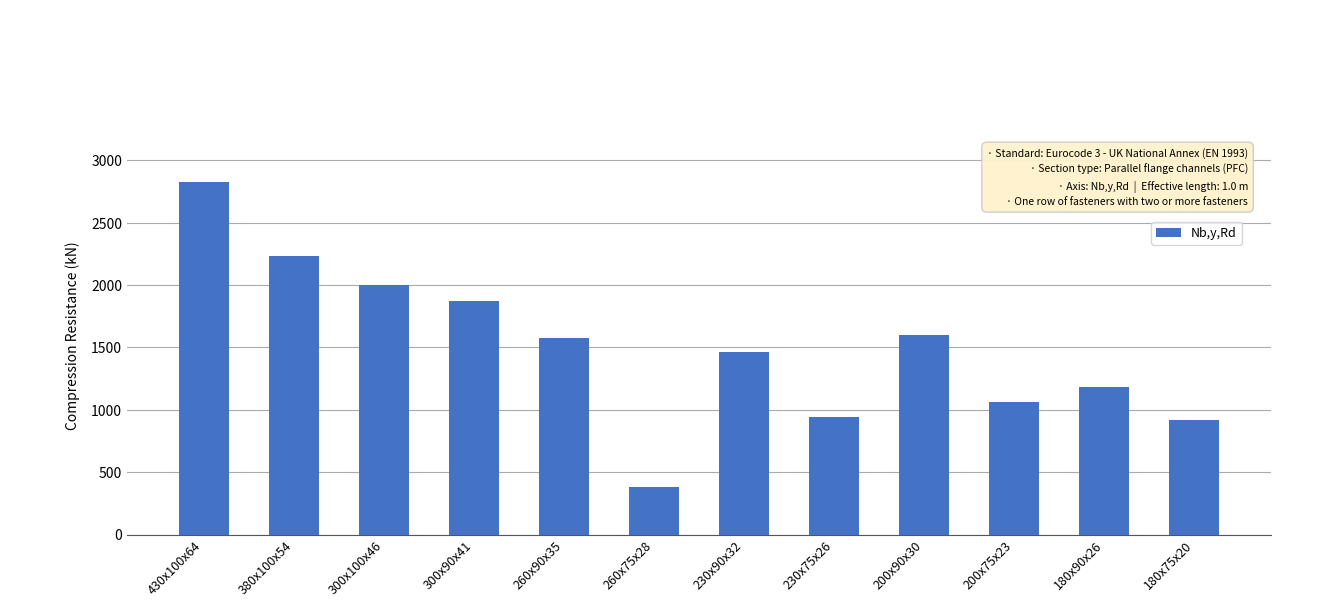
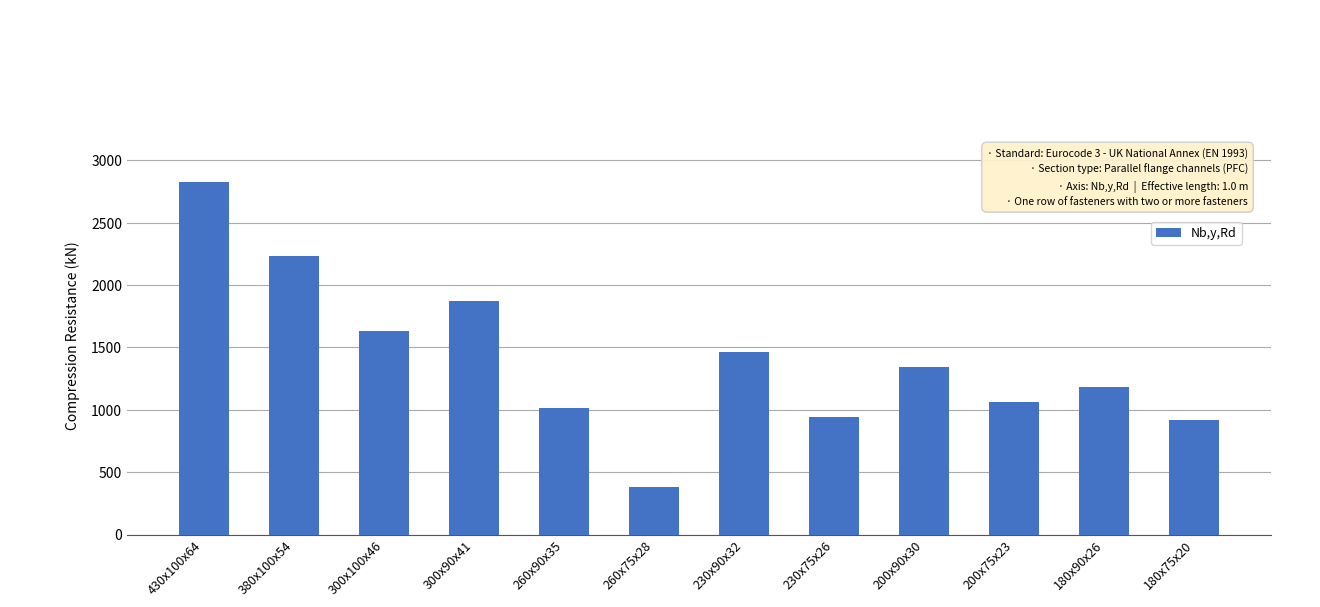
300x100x46: 2000 -> 1630
260x90x35: 1580 -> 1020
200x90x30: 1600 -> 1340
